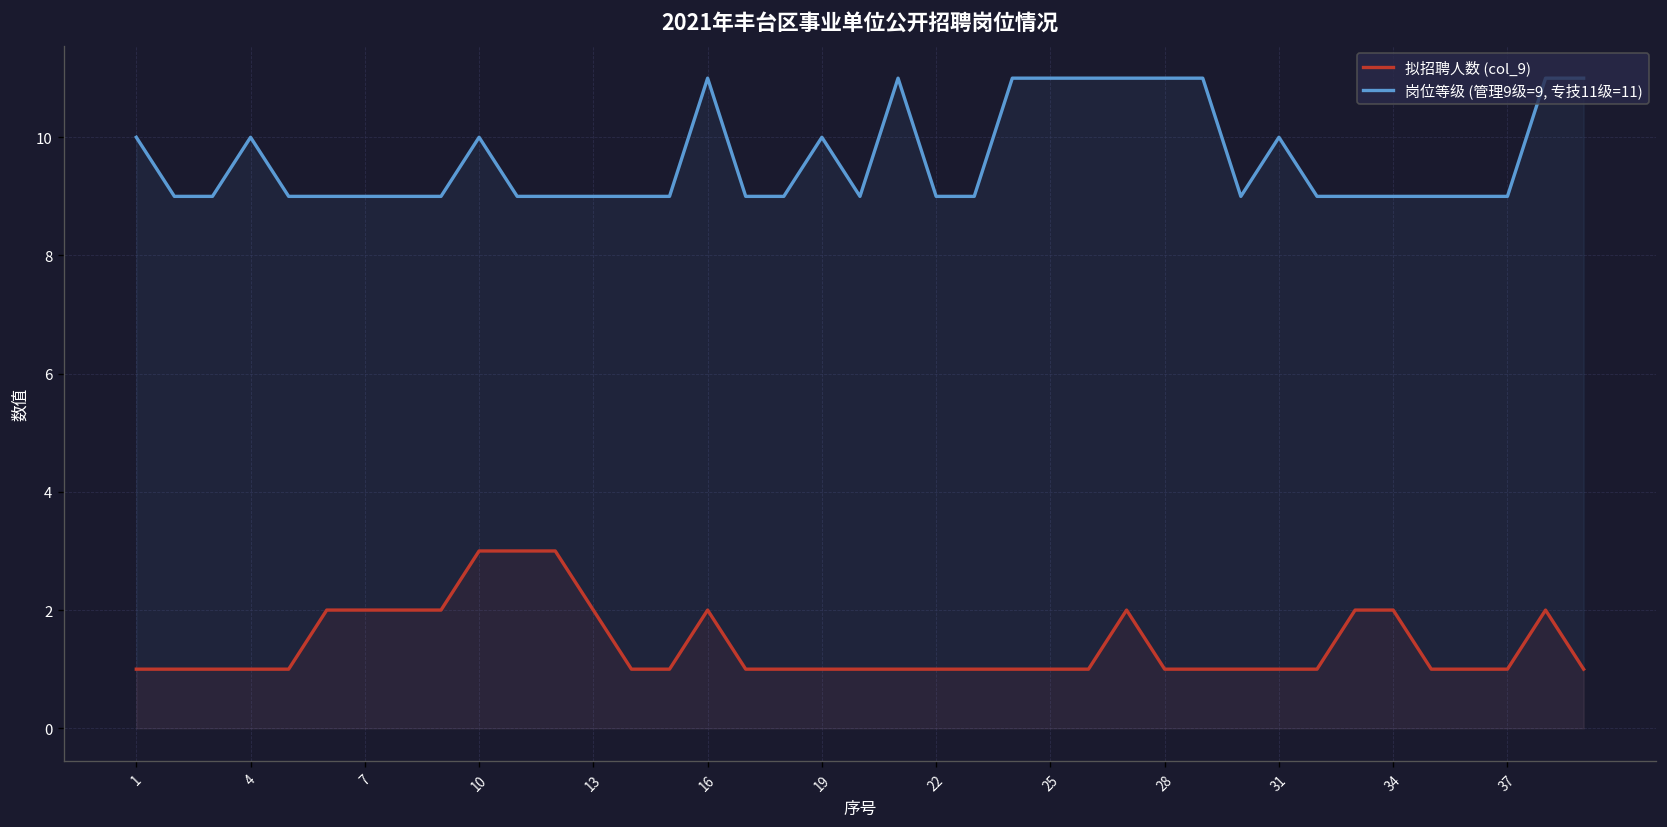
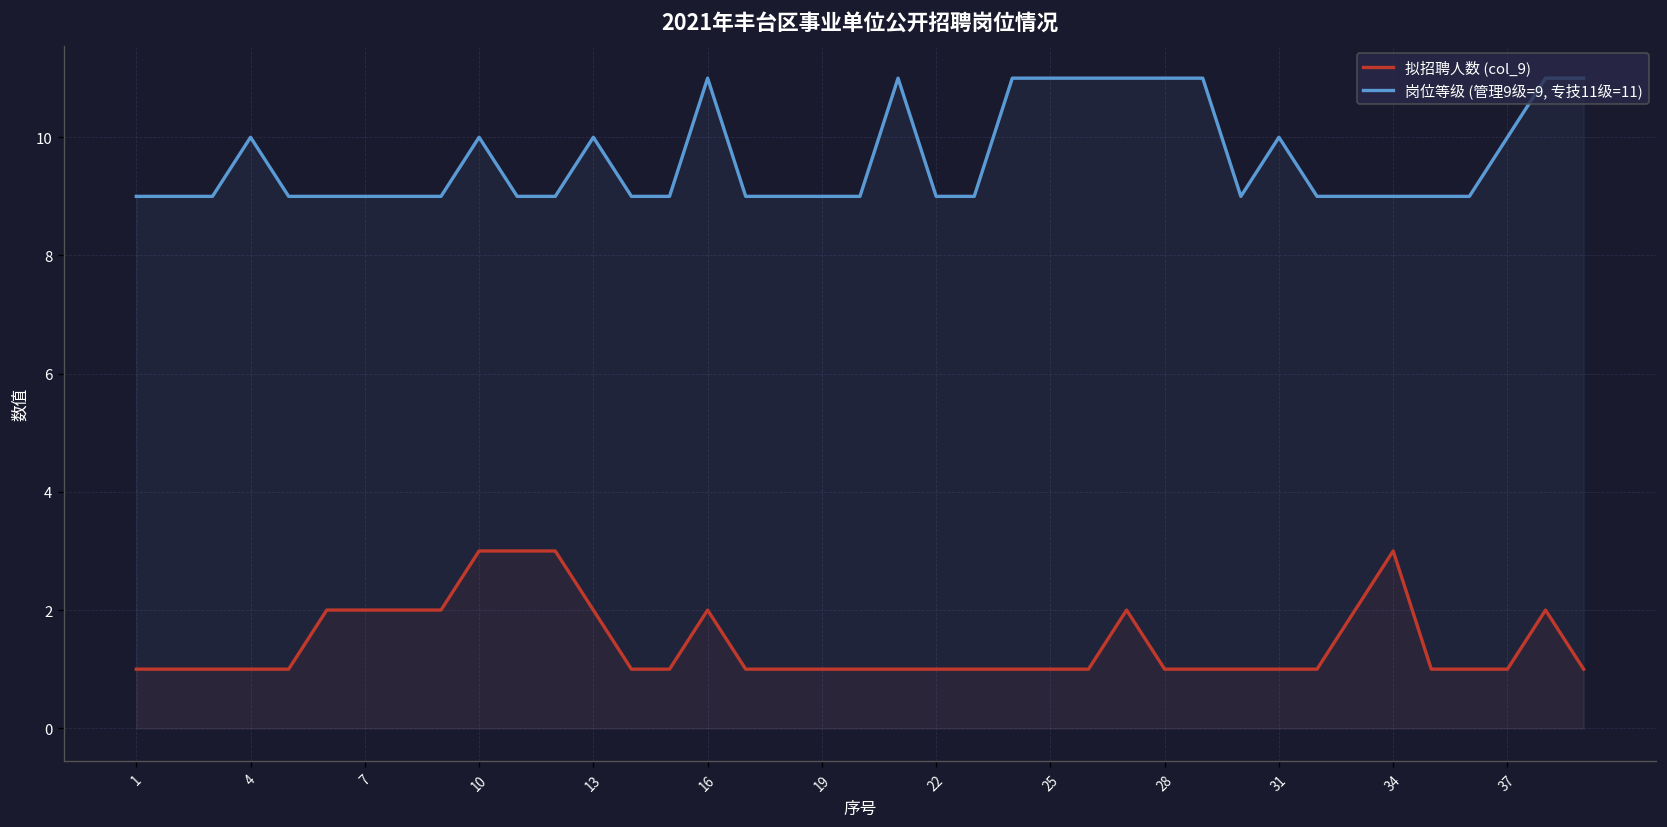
岗位等级 (管理9级=9, 专技11级=11), 1: 10 -> 9
岗位等级 (管理9级=9, 专技11级=11), 13: 9 -> 10
岗位等级 (管理9级=9, 专技11级=11), 19: 10 -> 9
拟招聘人数 (col_9), 34: 2 -> 3
岗位等级 (管理9级=9, 专技11级=11), 37: 9 -> 10
